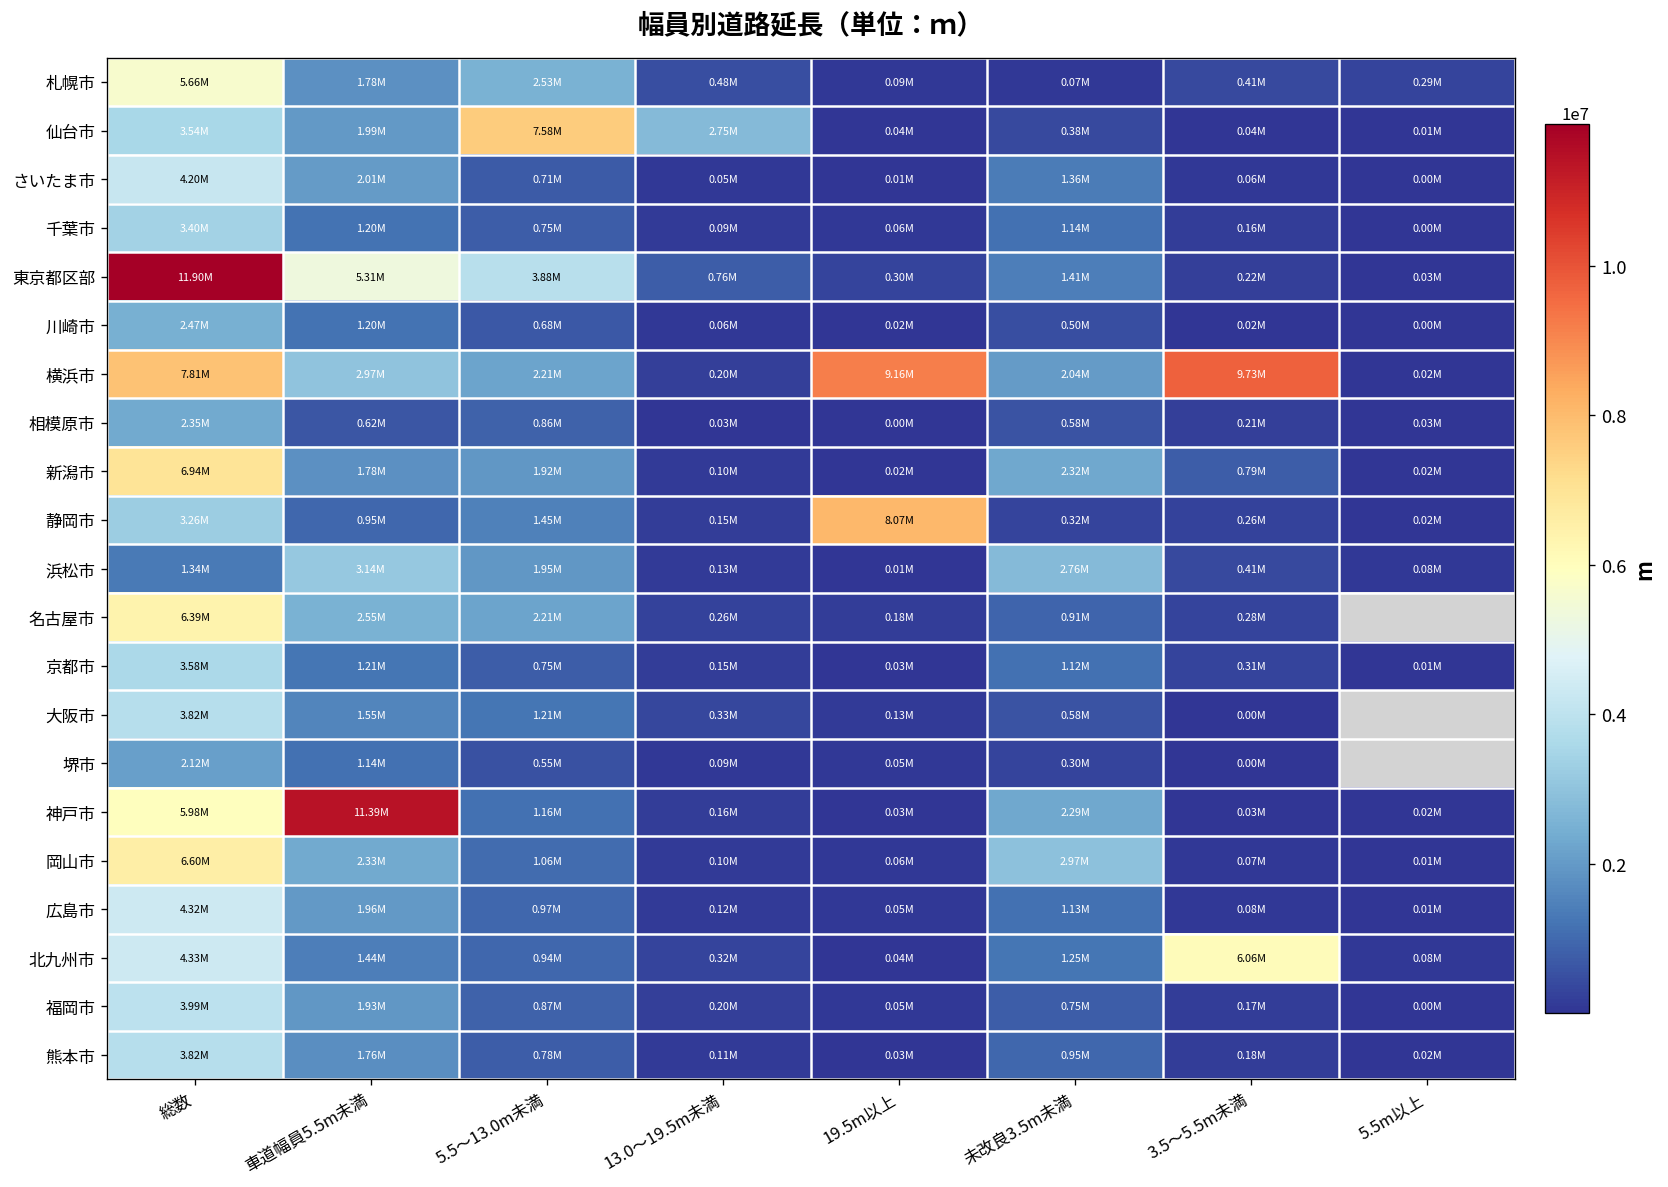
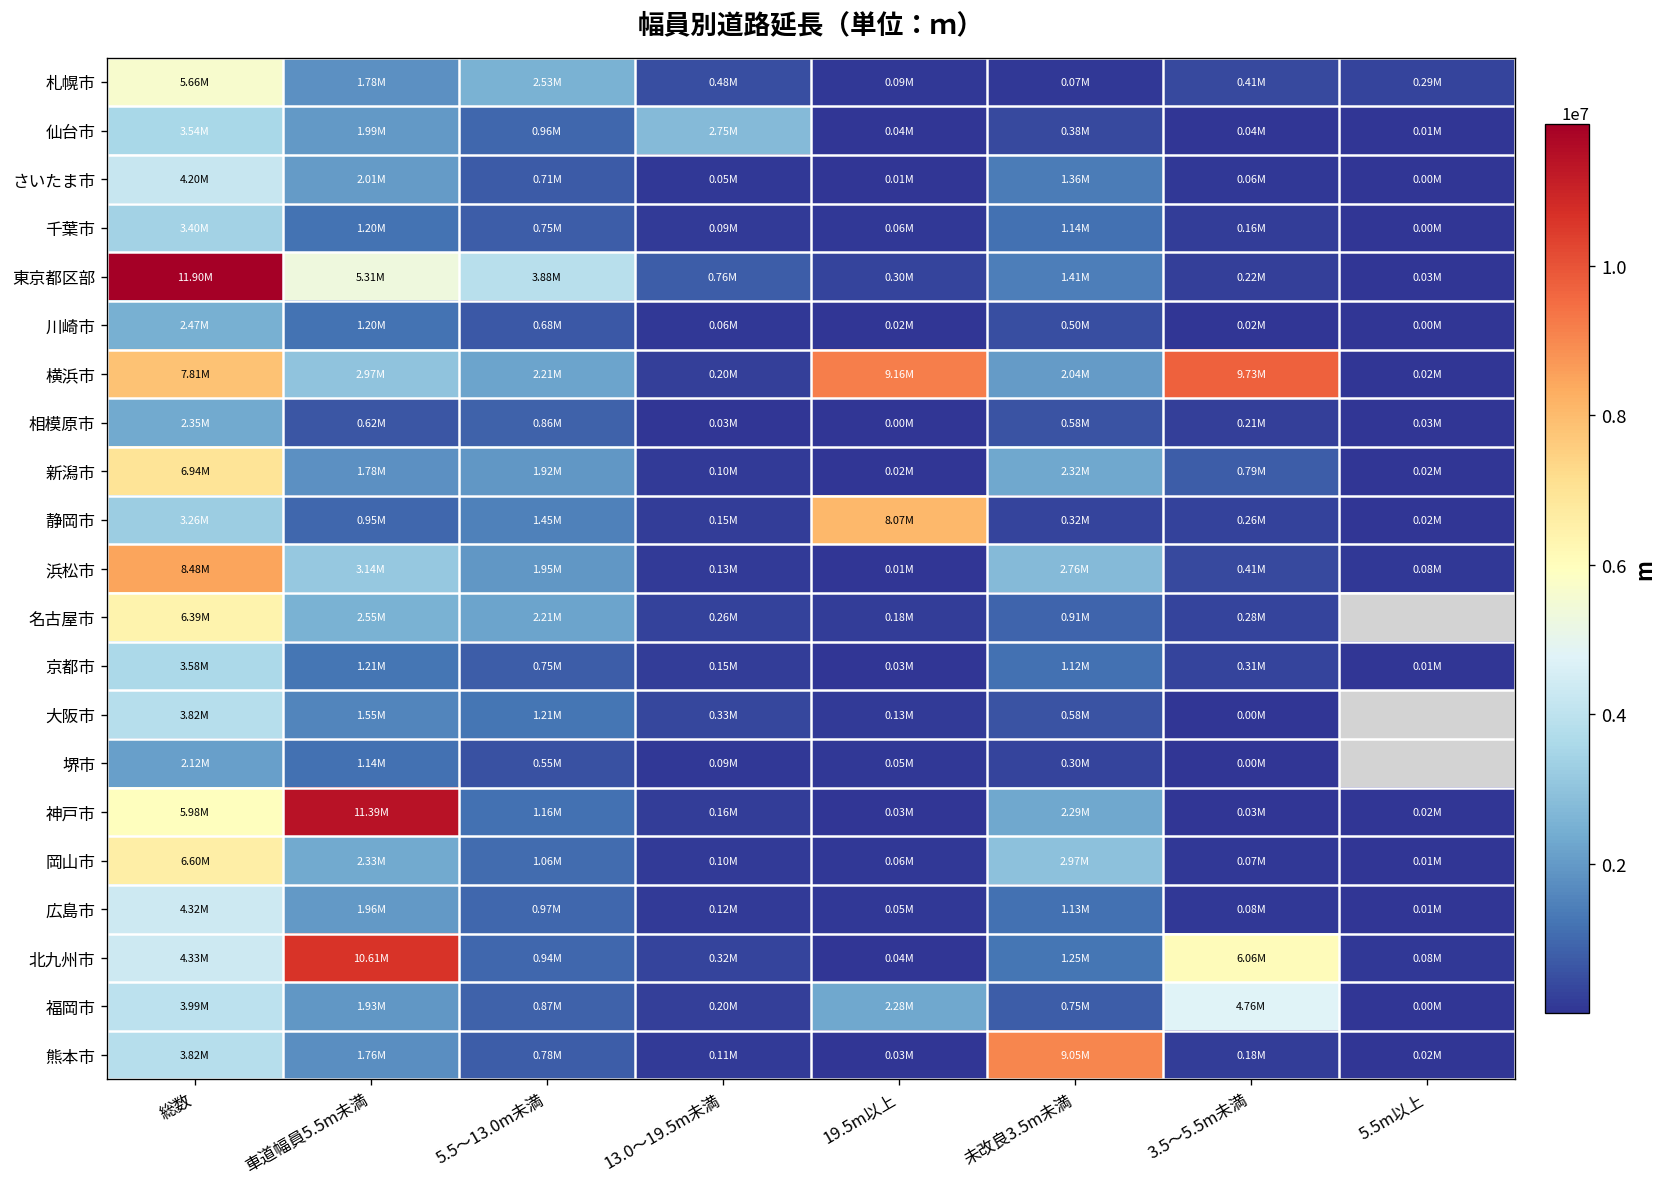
仙台市, 5.5～13.0m未満: 7.58M -> 0.96M
浜松市, 総数: 1.34M -> 8.48M
北九州市, 車道幅員5.5m未満: 1.44M -> 10.61M
福岡市, 19.5m以上: 0.05M -> 2.28M
福岡市, 3.5～5.5m未満: 0.17M -> 4.76M
熊本市, 未改良3.5m未満: 0.95M -> 9.05M
